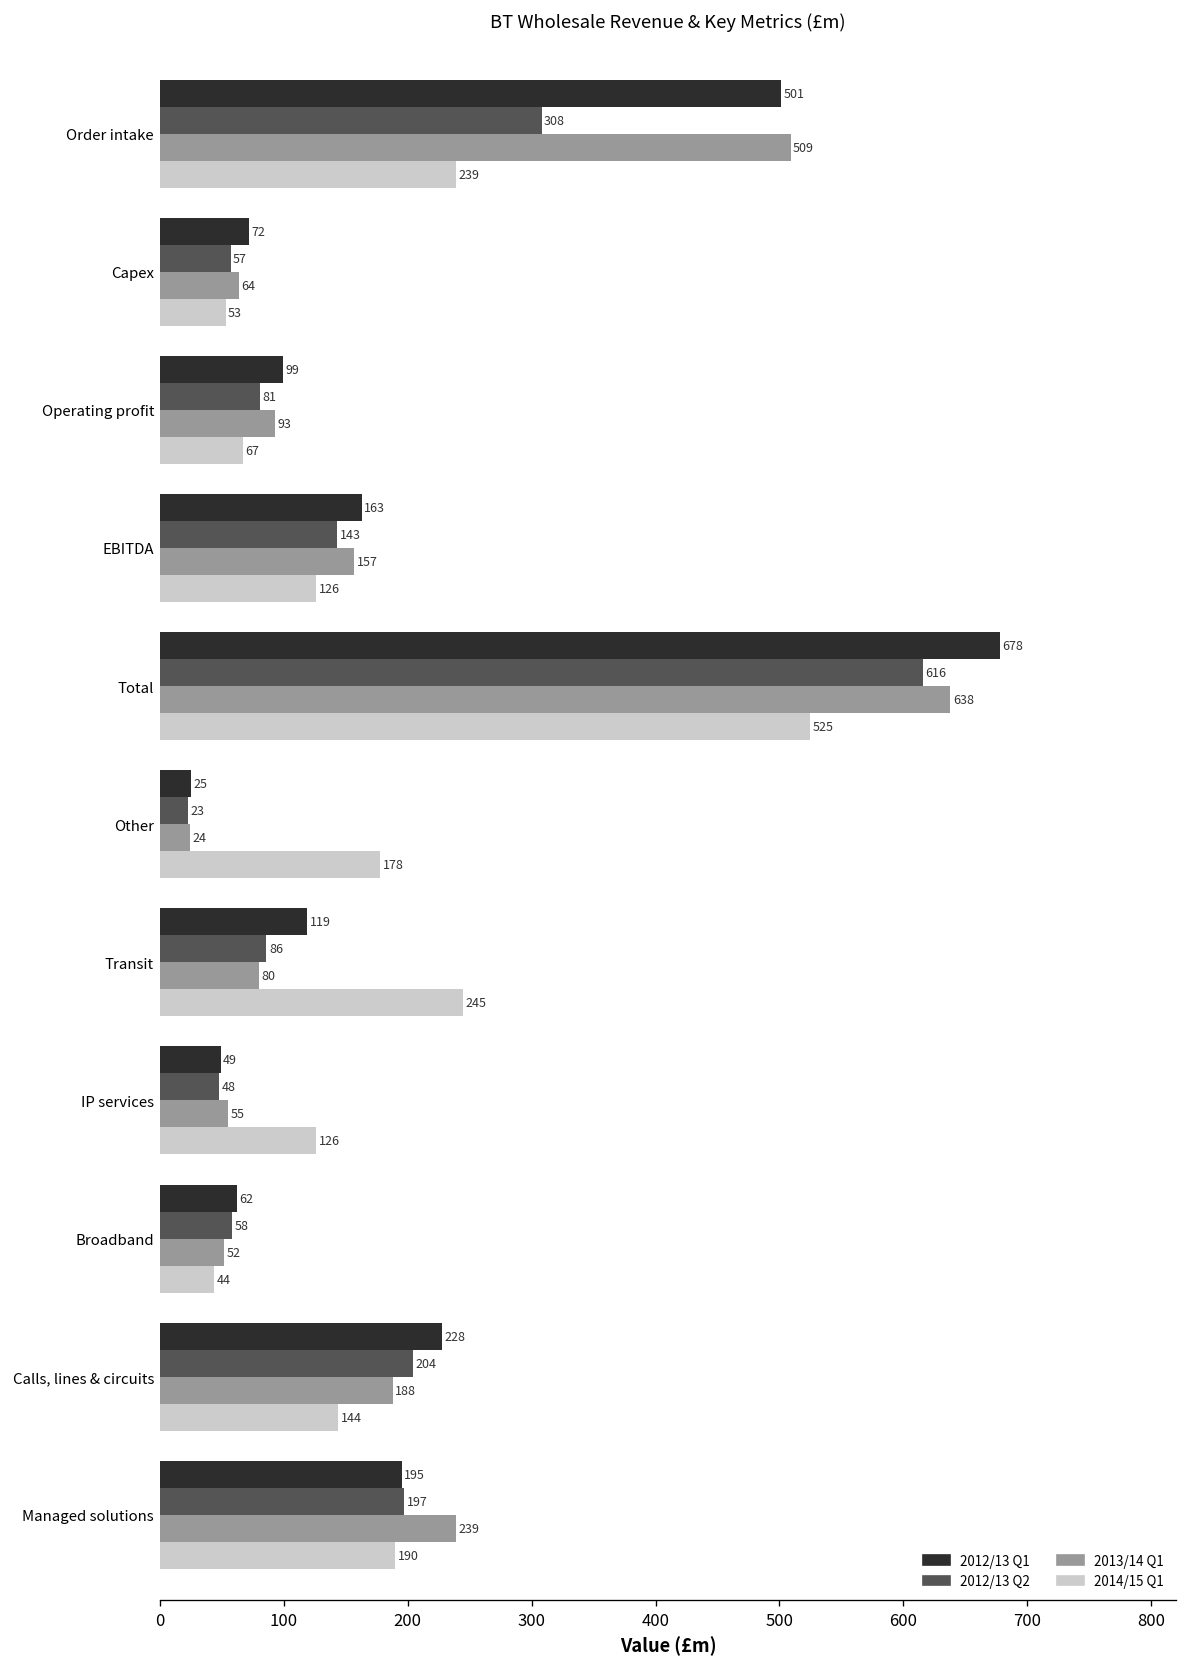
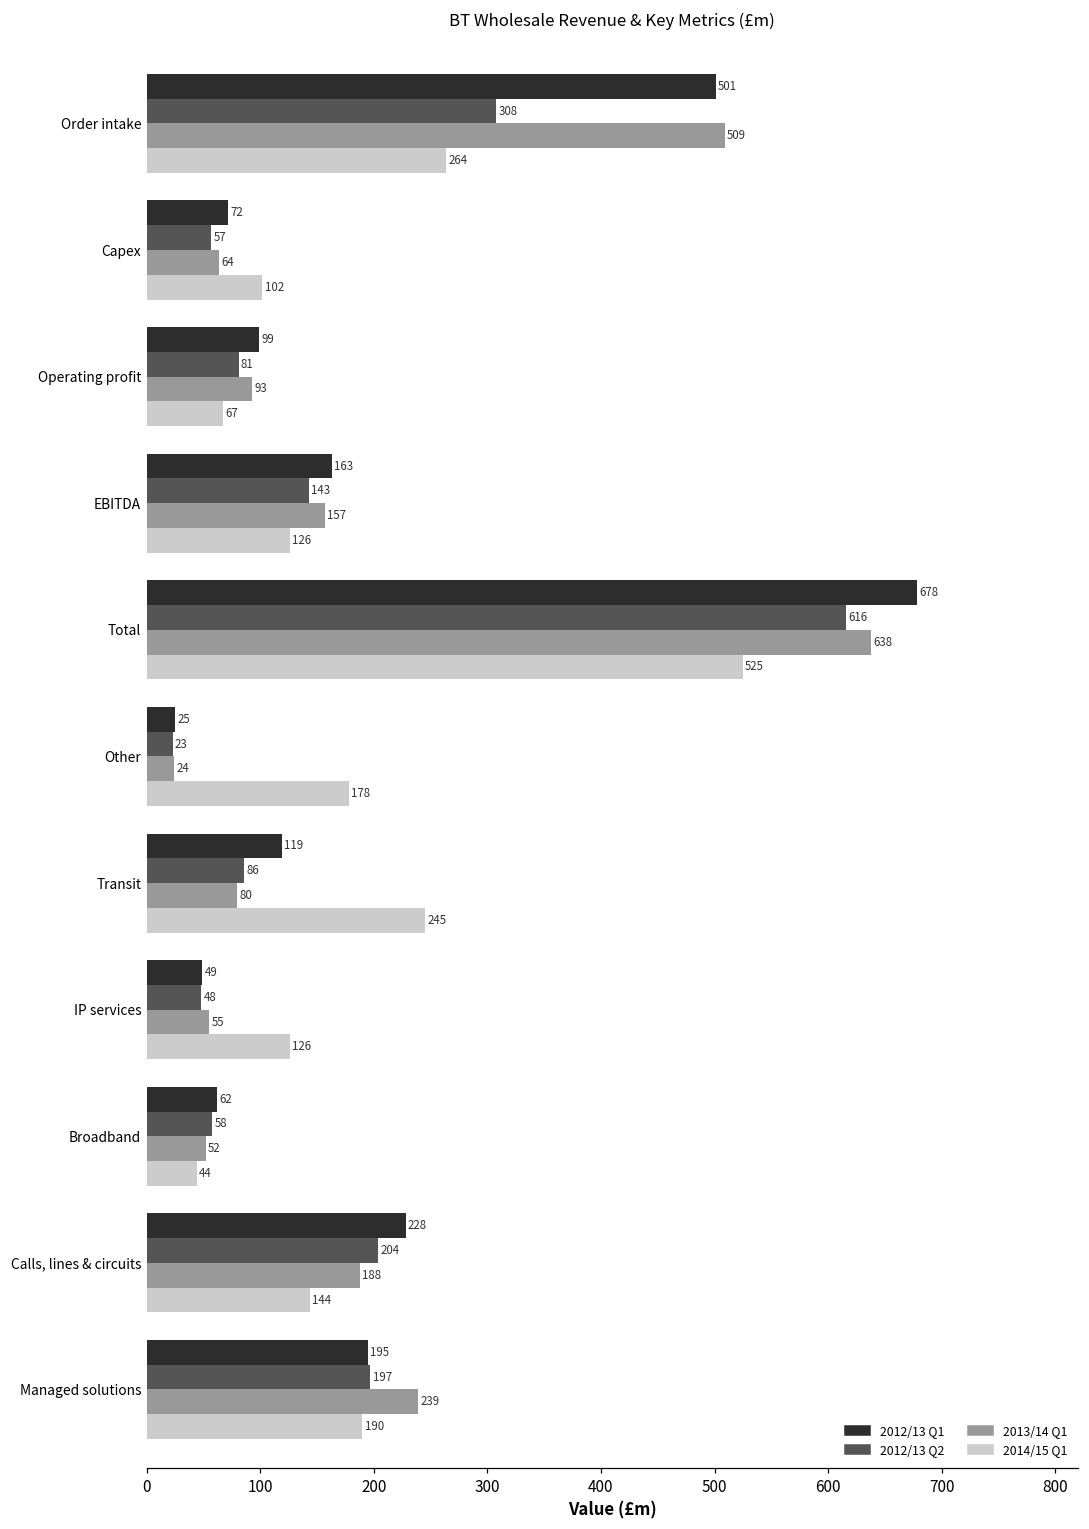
2014/15 Q1, Order intake: 239 -> 264
2014/15 Q1, Capex: 53 -> 102
